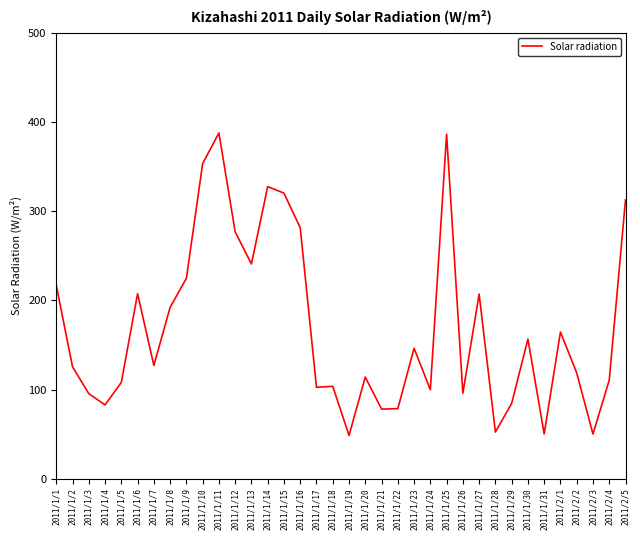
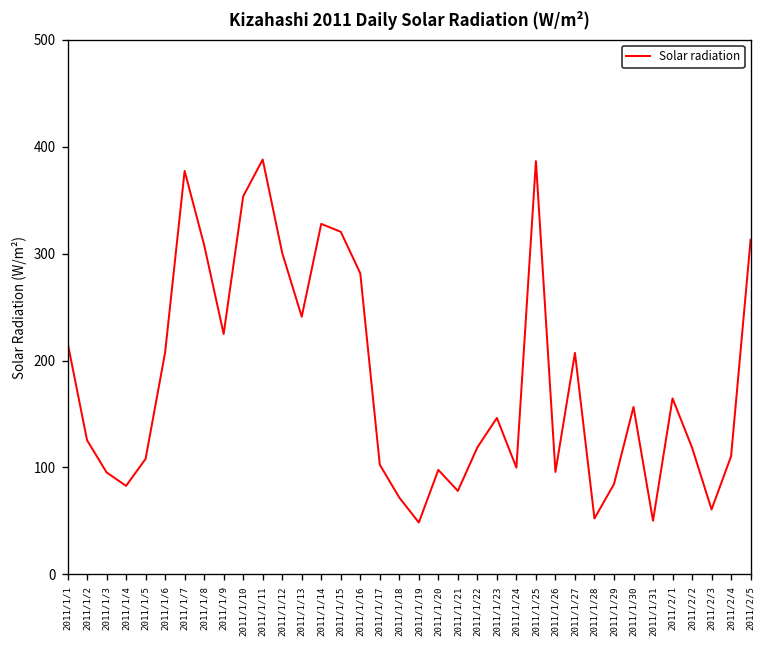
2011/1/7: 130 -> 380
2011/1/8: 190 -> 310
2011/1/12: 280 -> 300
2011/1/18: 100 -> 70
2011/1/20: 110 -> 100
2011/1/22: 80 -> 120
2011/2/3: 50 -> 60
